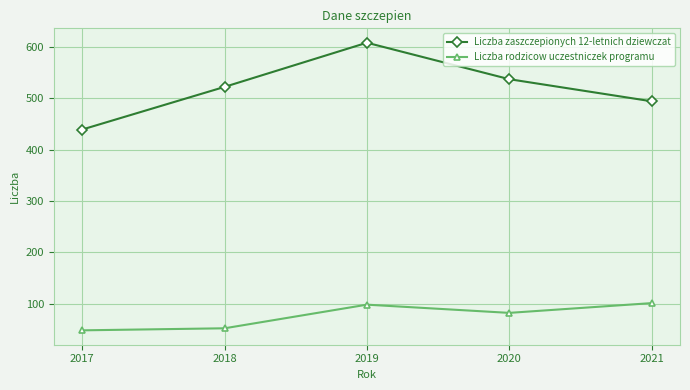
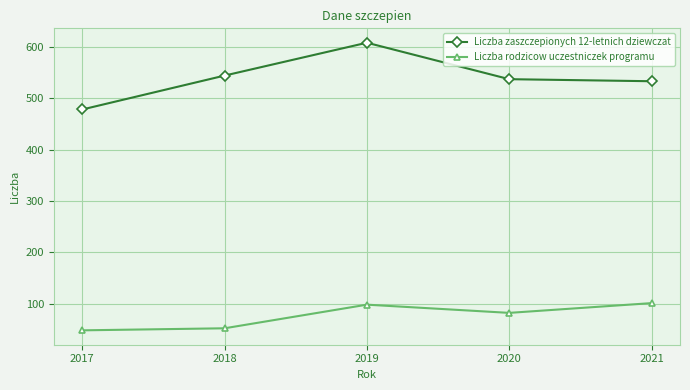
Liczba zaszczepionych 12-letnich dziewczat, 2017: 440 -> 480
Liczba zaszczepionych 12-letnich dziewczat, 2018: 520 -> 540
Liczba zaszczepionych 12-letnich dziewczat, 2021: 490 -> 530
